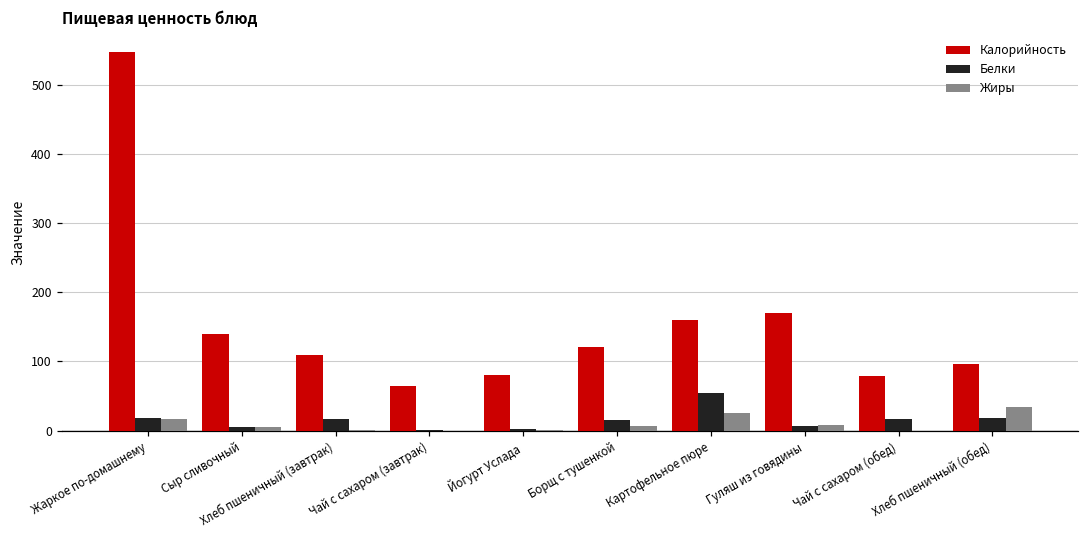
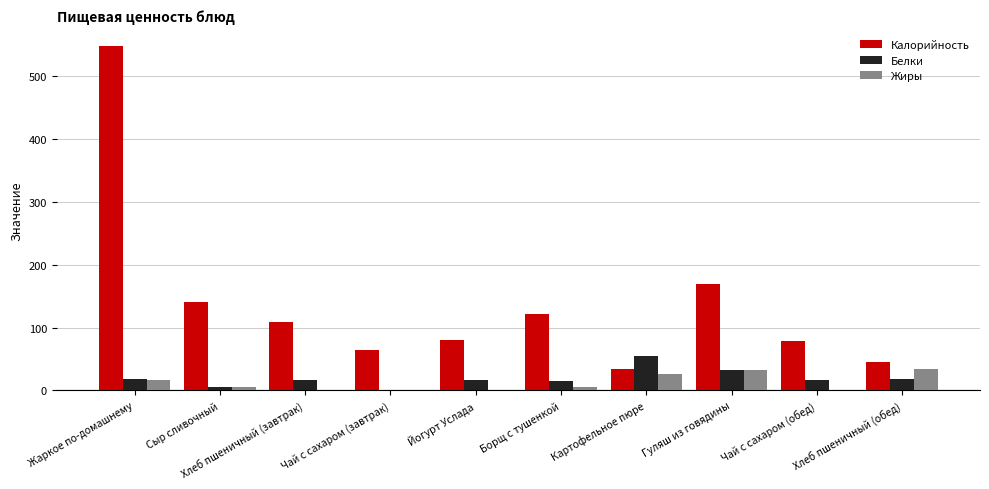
Белки, Йогурт Услада: 0 -> 20
Калорийность, Картофельное пюре: 160 -> 30
Белки, Гуляш из говядины: 10 -> 30
Жиры, Гуляш из говядины: 10 -> 30
Калорийность, Хлеб пшеничный (обед): 100 -> 40
